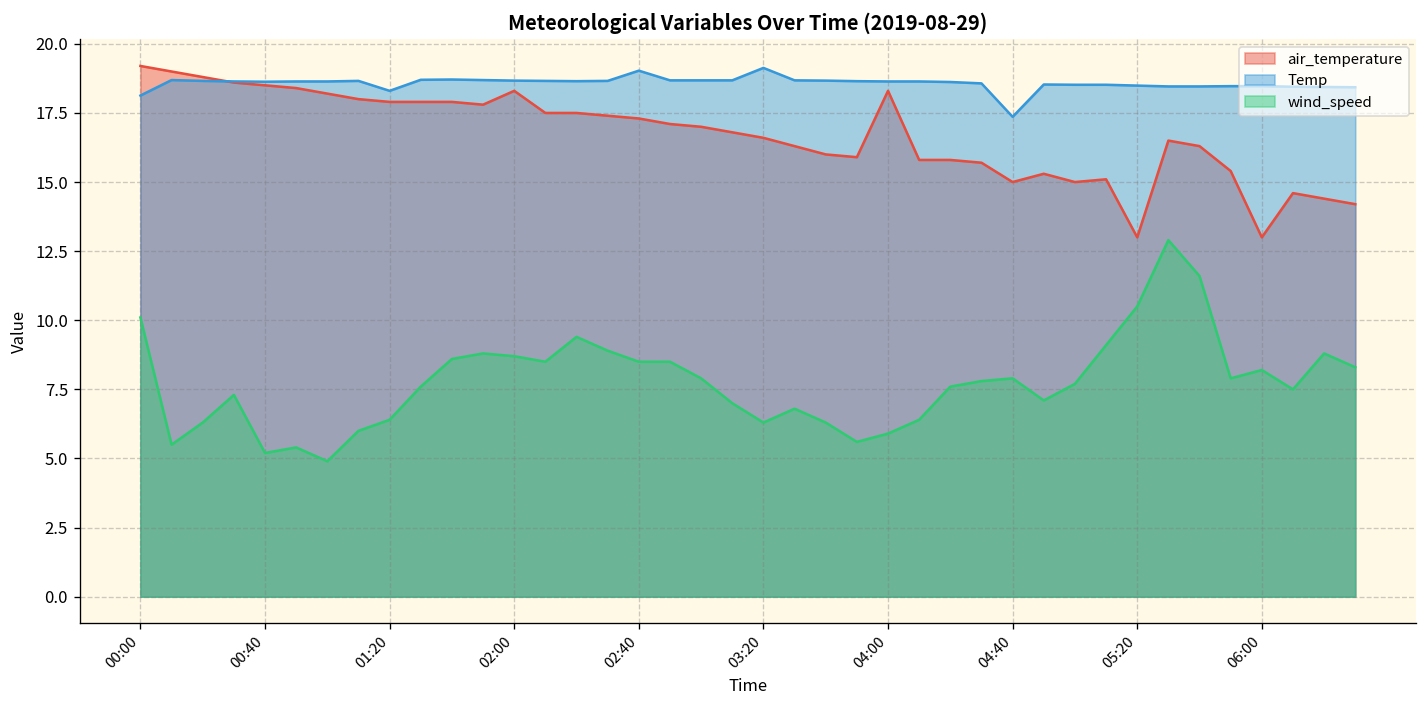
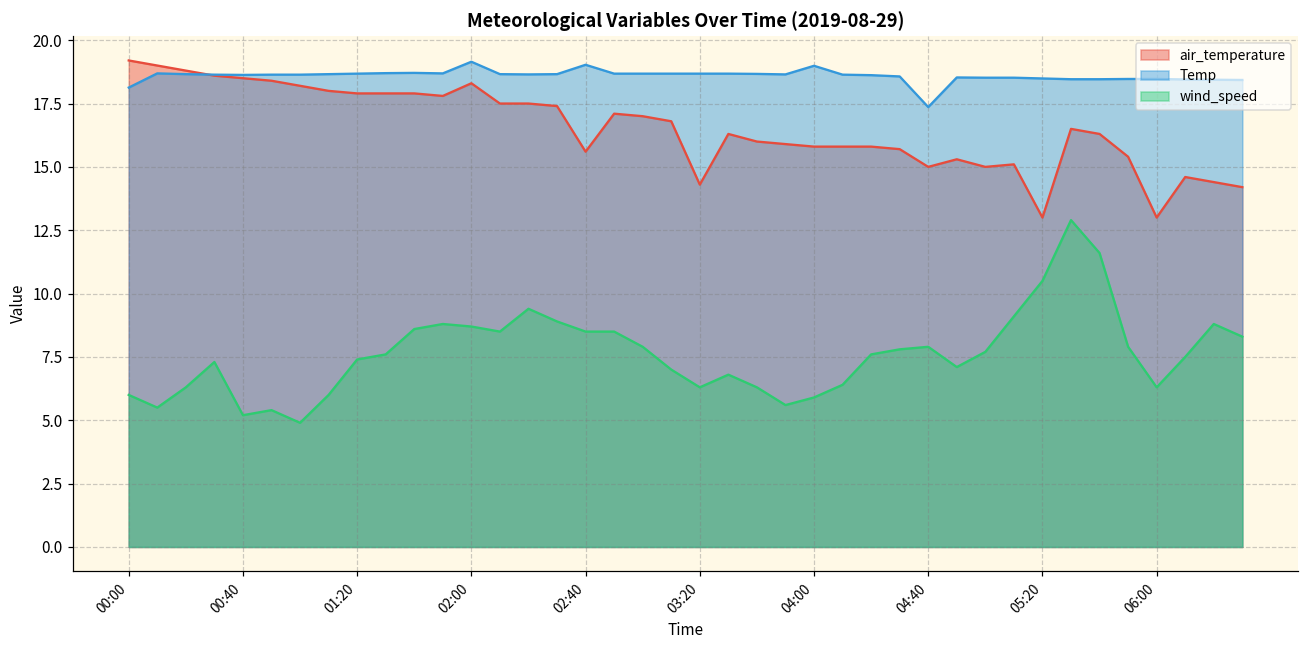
wind_speed, 00:00: 10.1 -> 6.0
Temp, 01:20: 18.3 -> 18.7
wind_speed, 01:20: 6.4 -> 7.4
Temp, 02:00: 18.7 -> 19.2
air_temperature, 02:40: 17.3 -> 15.6
air_temperature, 03:20: 16.6 -> 14.3
Temp, 03:20: 19.1 -> 18.7
air_temperature, 04:00: 18.3 -> 15.8
Temp, 04:00: 18.6 -> 19.0
wind_speed, 06:00: 8.2 -> 6.3
